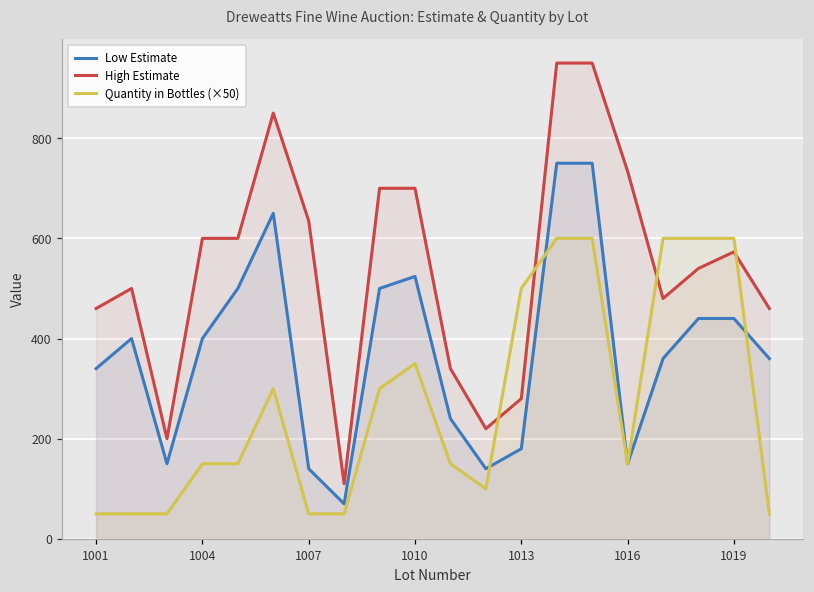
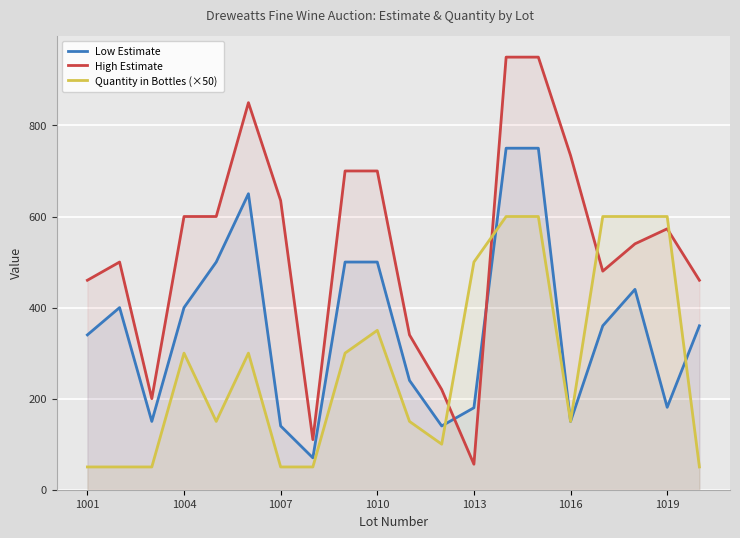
Quantity in Bottles (×50), 1004: 150 -> 300
Low Estimate, 1010: 520 -> 500
High Estimate, 1013: 280 -> 60
Low Estimate, 1019: 440 -> 180
